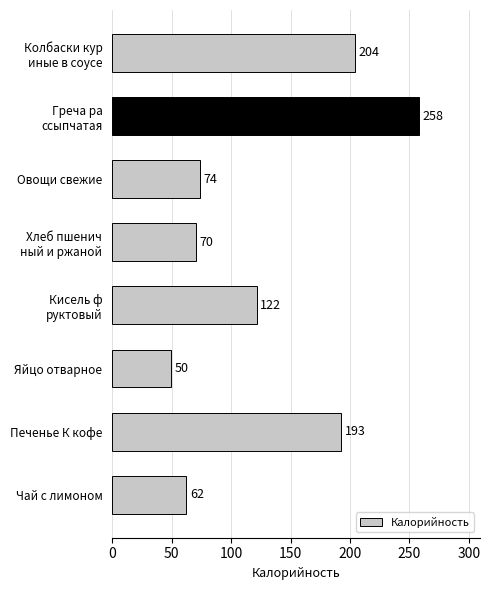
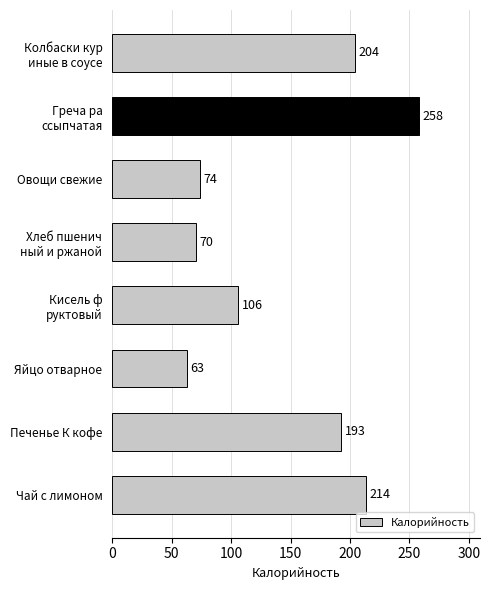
Кисель ф руктовый: 122 -> 106
Яйцо отварное: 50 -> 63
Чай с лимоном: 62 -> 214
